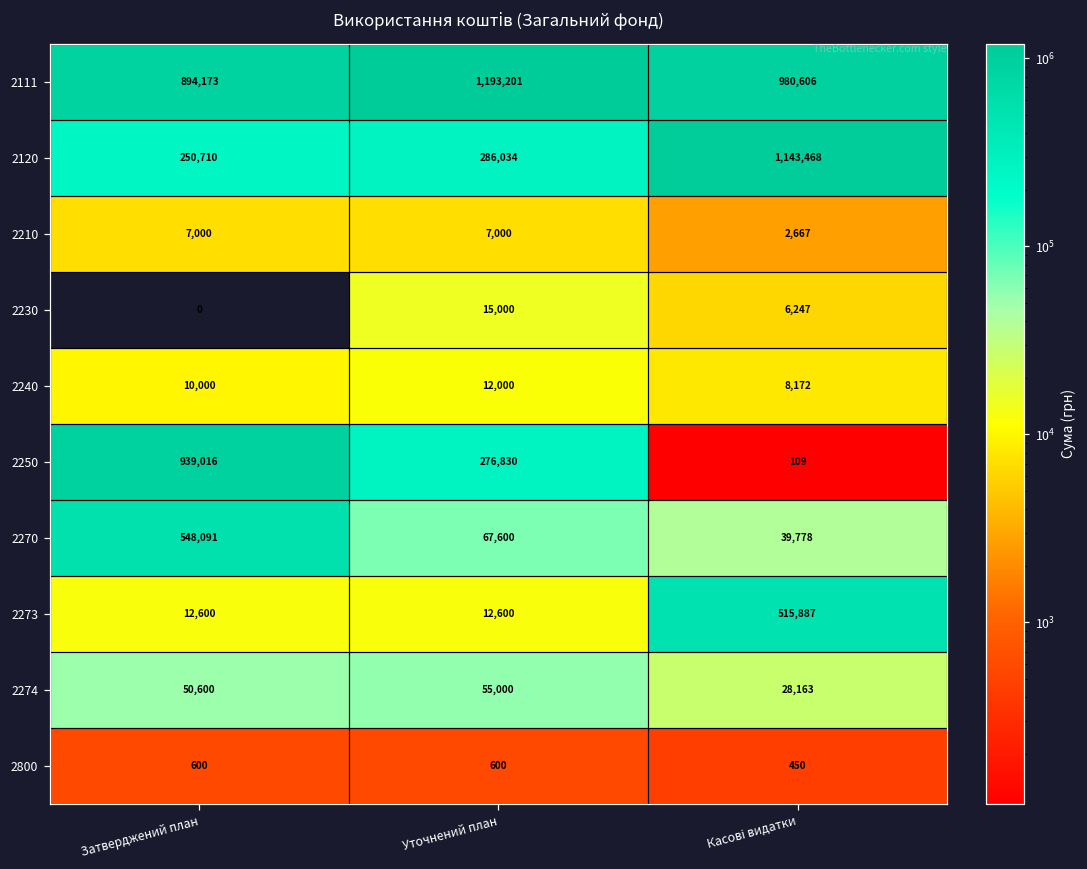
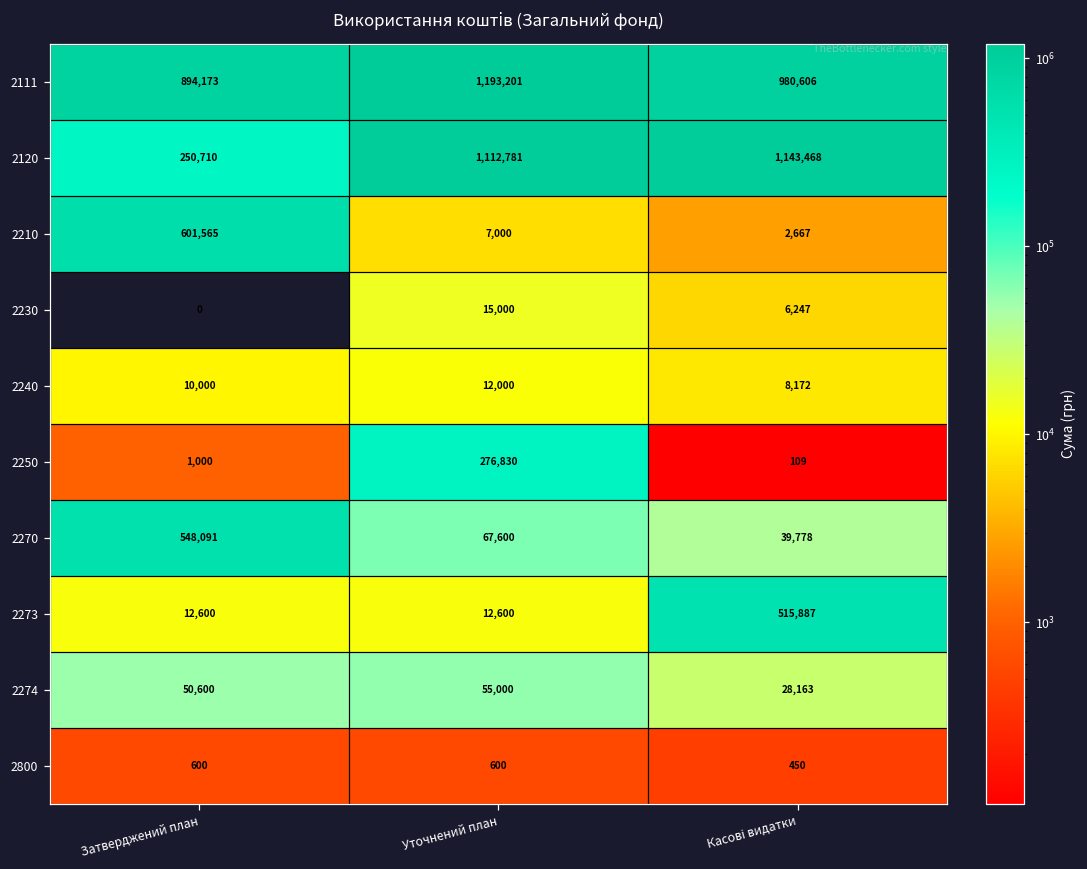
2120, Уточнений план: 286,034 -> 1,112,781
2210, Затверджений план: 7,000 -> 601,565
2250, Затверджений план: 939,016 -> 1,000
